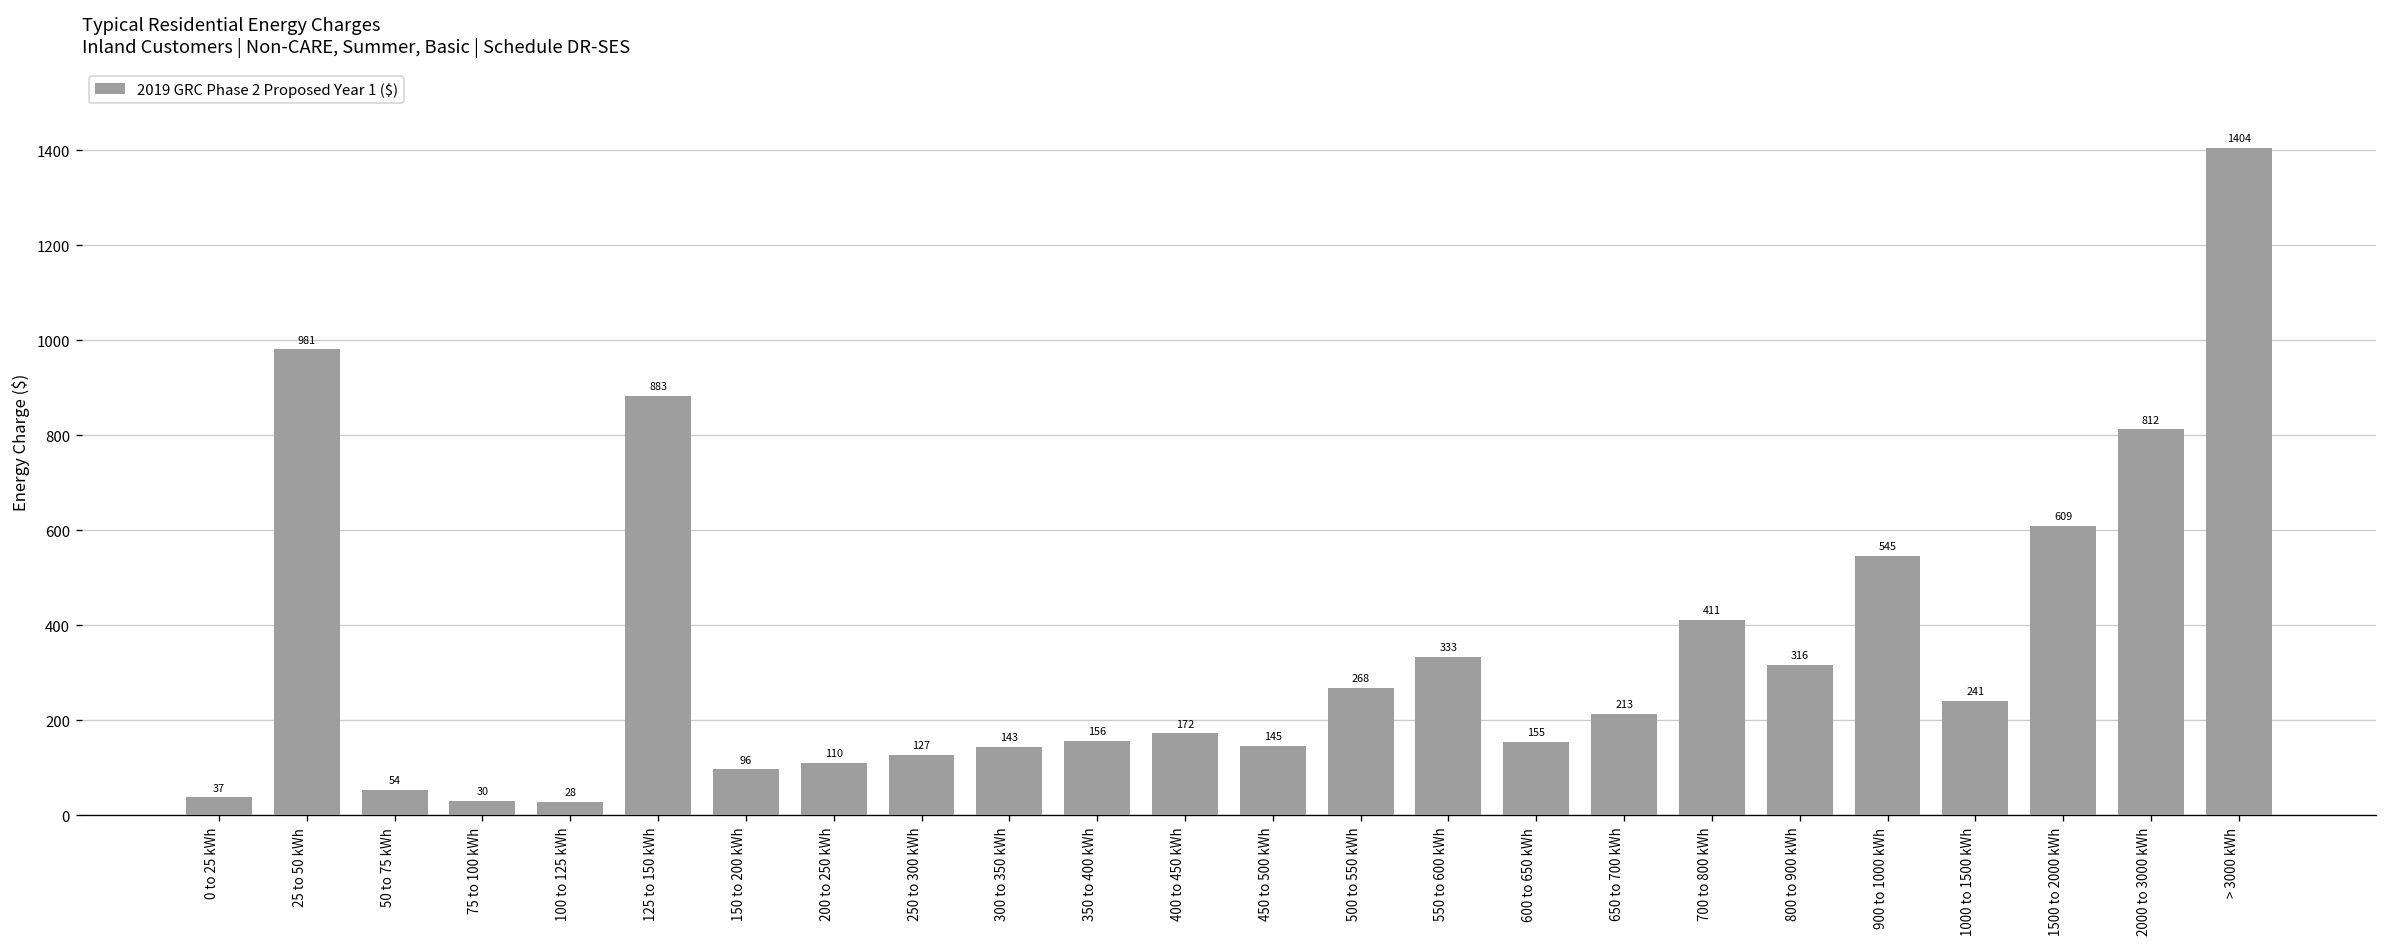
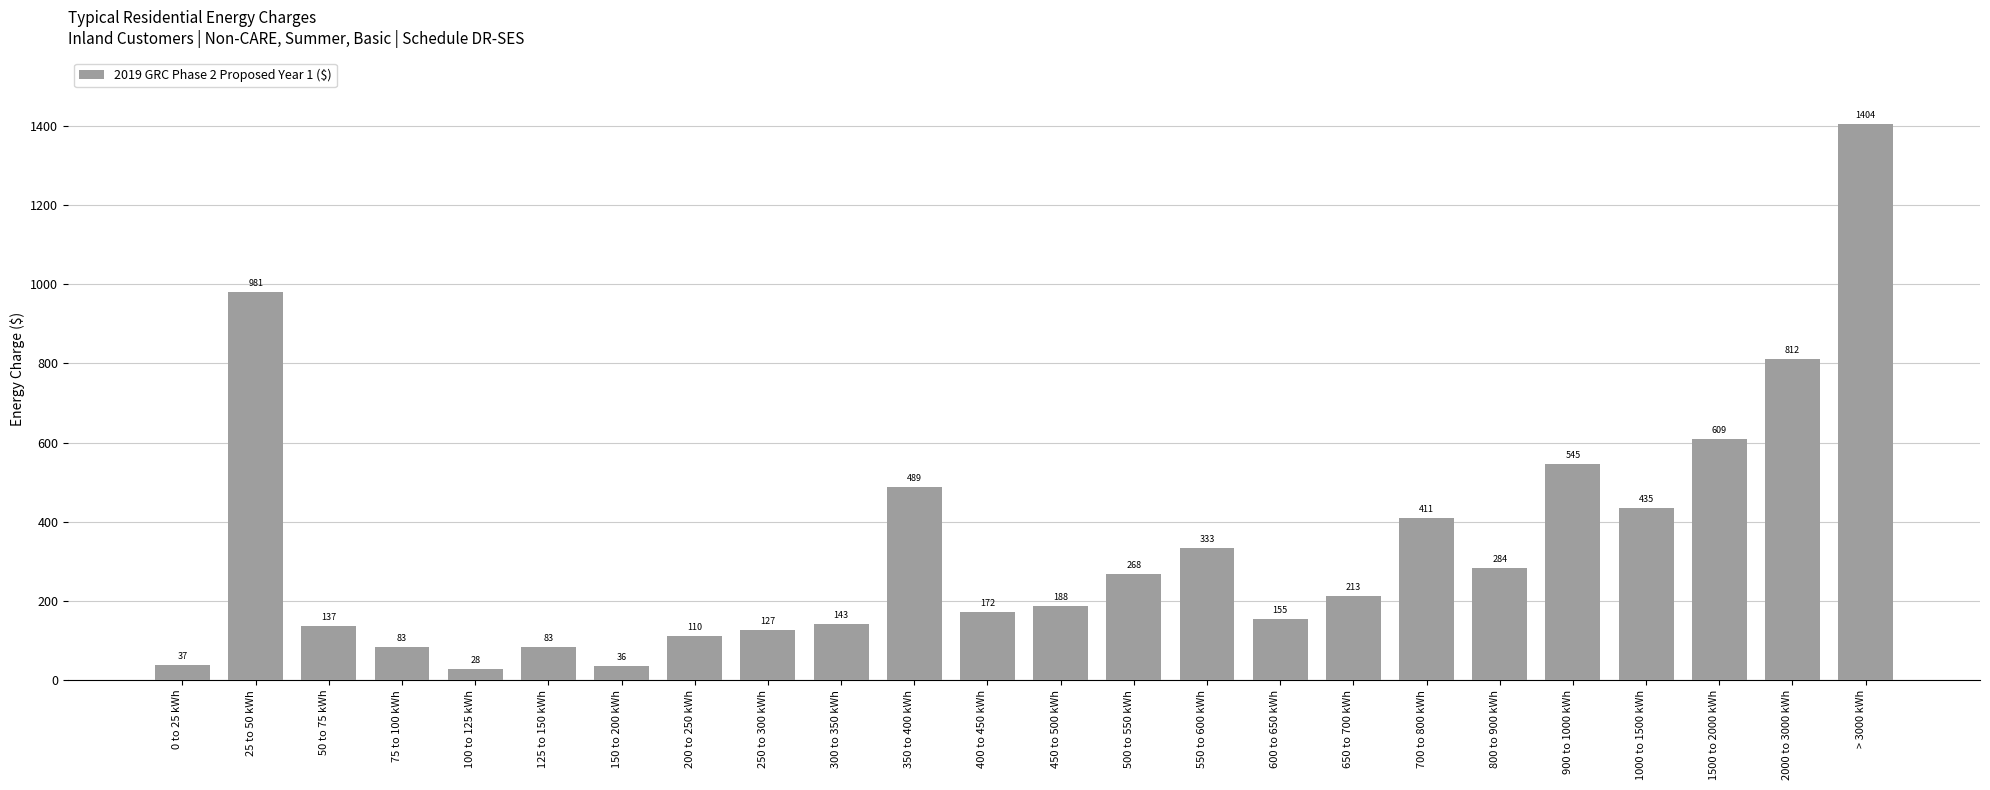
50 to 75 kWh: 54 -> 137
75 to 100 kWh: 30 -> 83
125 to 150 kWh: 883 -> 83
150 to 200 kWh: 96 -> 36
350 to 400 kWh: 156 -> 489
450 to 500 kWh: 145 -> 188
800 to 900 kWh: 316 -> 284
1000 to 1500 kWh: 241 -> 435
